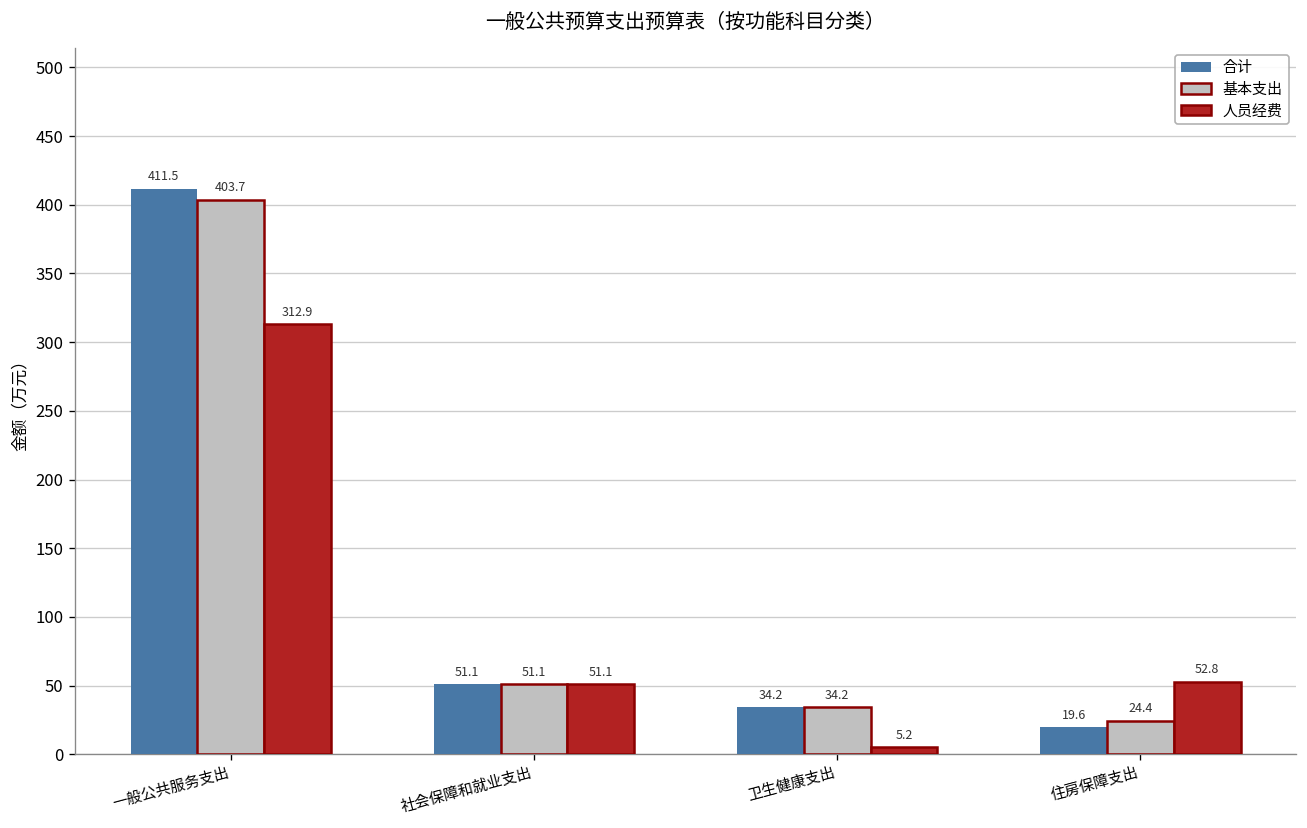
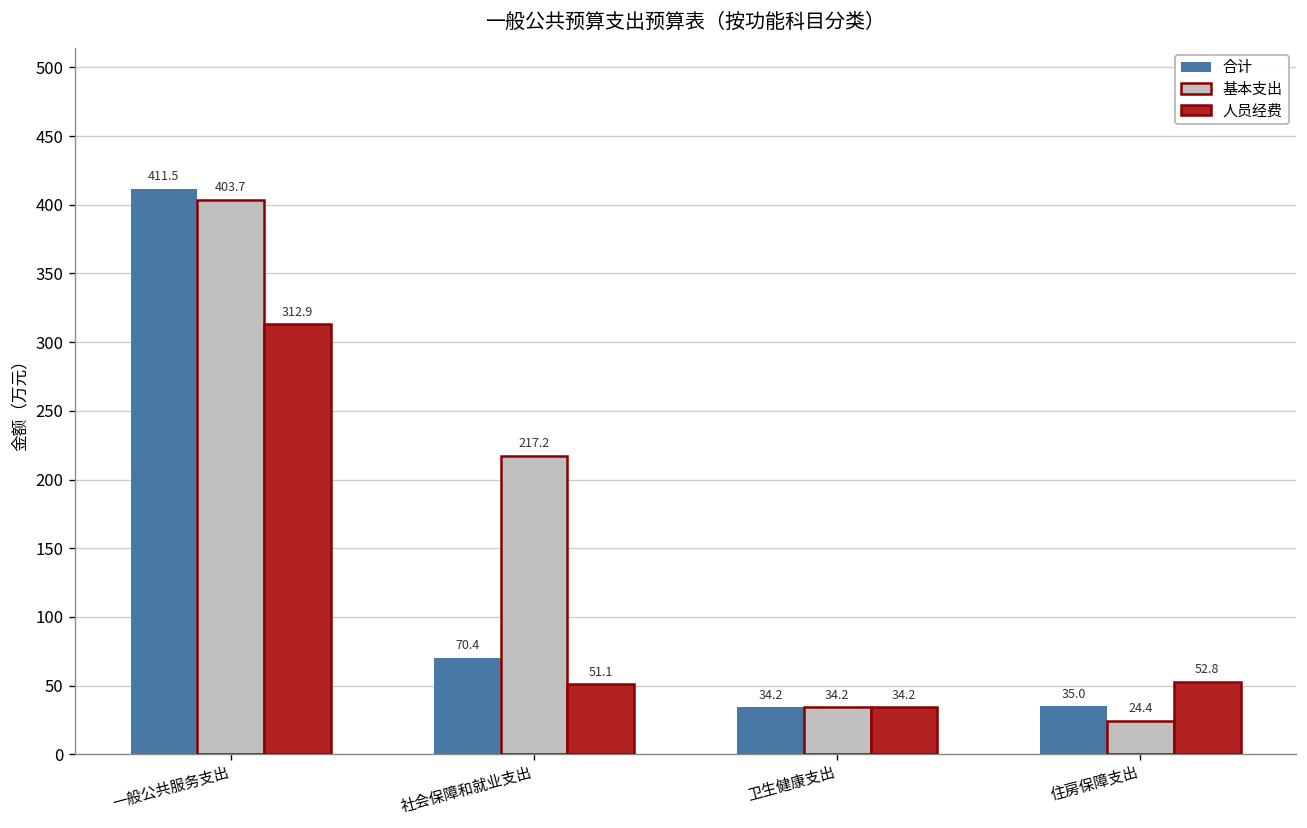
合计, 社会保障和就业支出: 51.1 -> 70.4
基本支出, 社会保障和就业支出: 51.1 -> 217.2
人员经费, 卫生健康支出: 5.2 -> 34.2
合计, 住房保障支出: 19.6 -> 35.0
